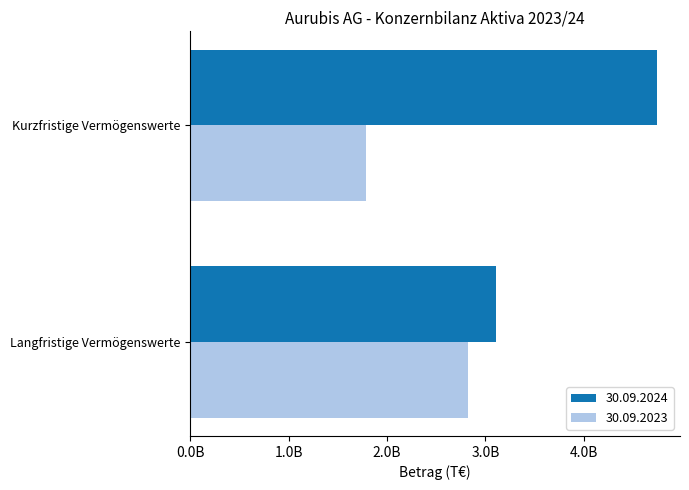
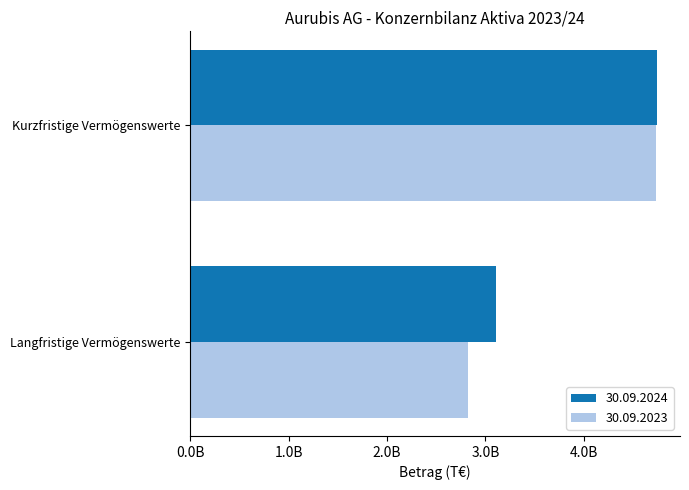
30.09.2023, Kurzfristige Vermögenswerte: 1800000000 -> 4700000000
